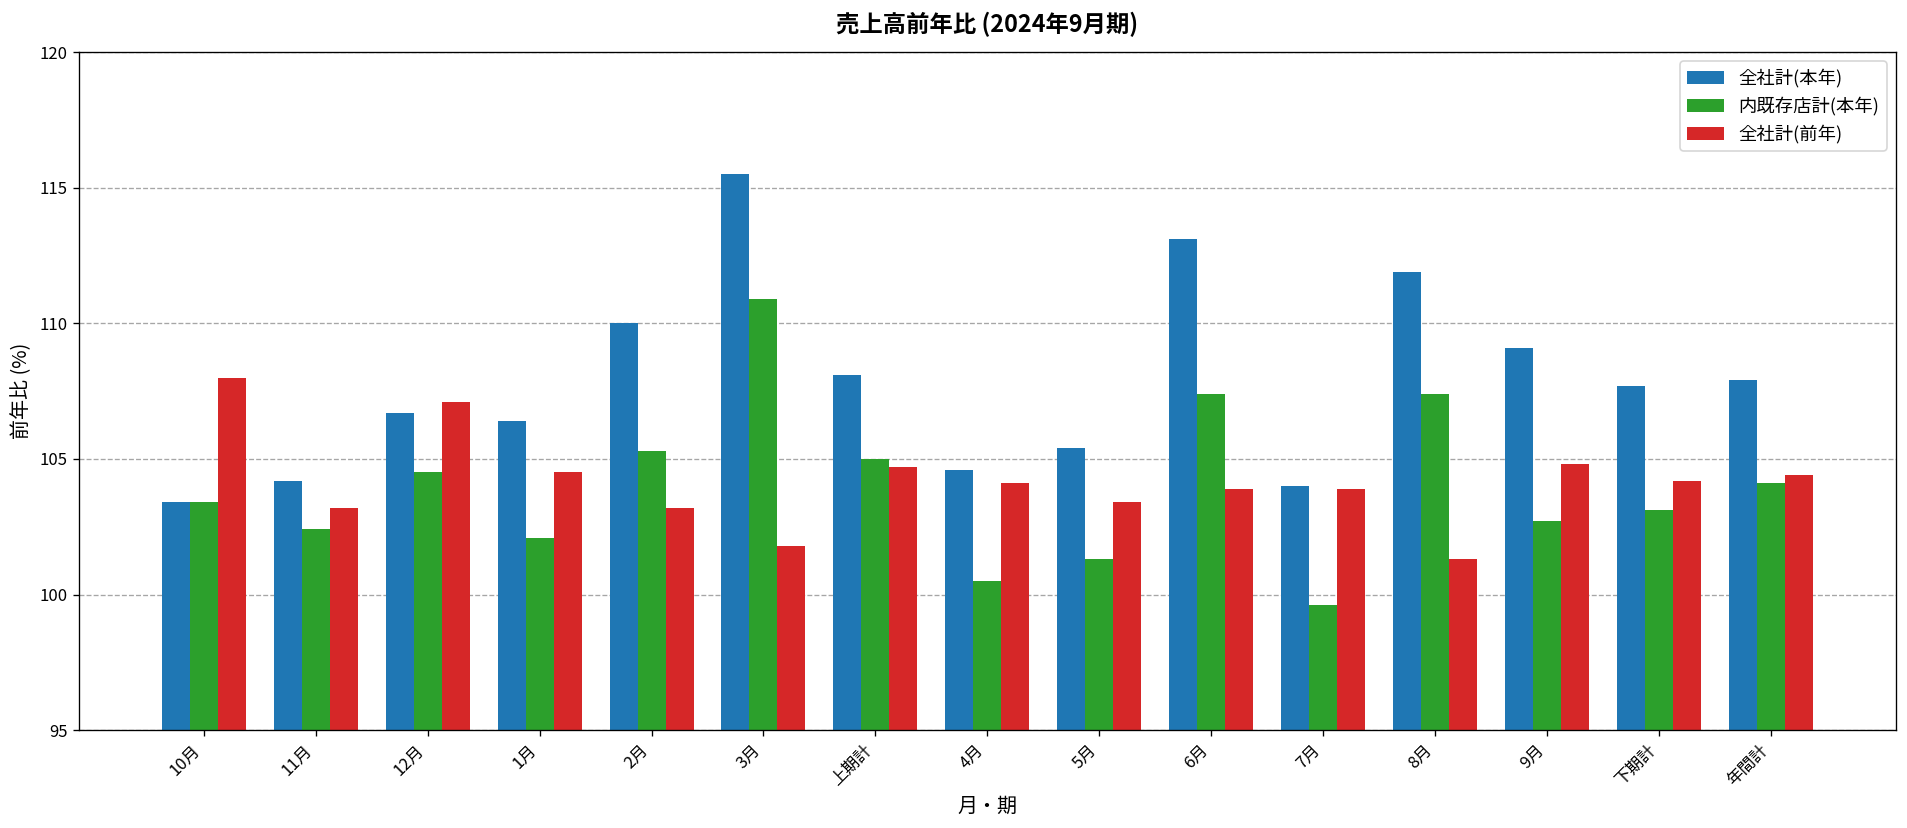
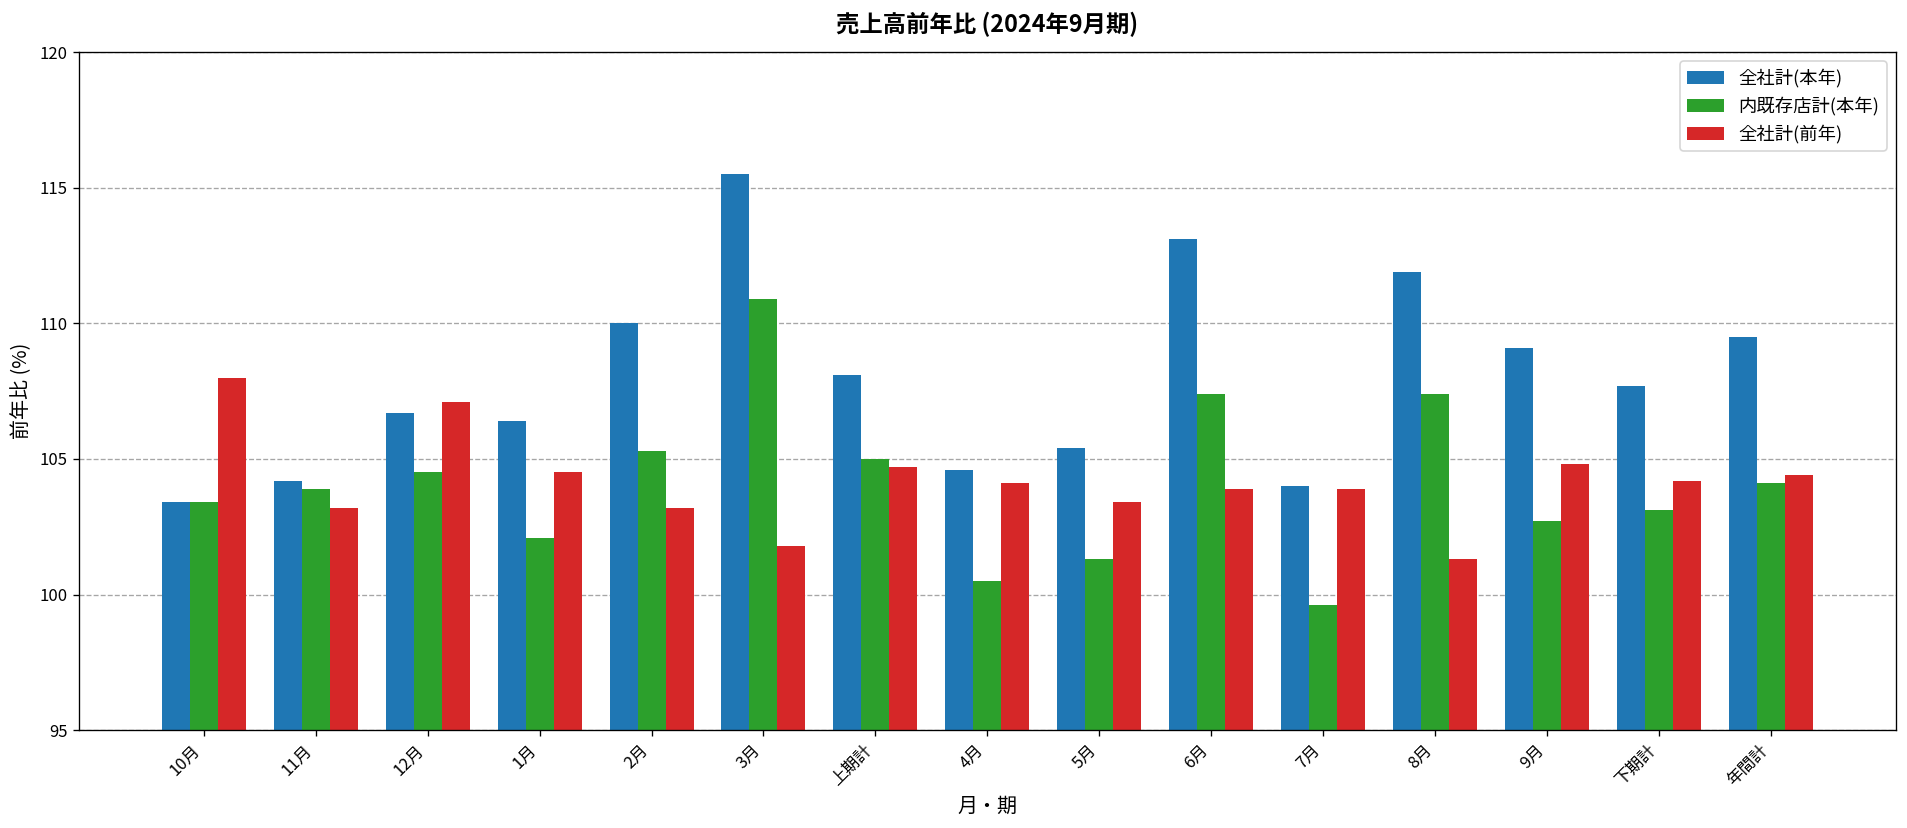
内既存店計(本年), 11月: 102.4 -> 103.9
全社計(本年), 年間計: 107.9 -> 109.5
